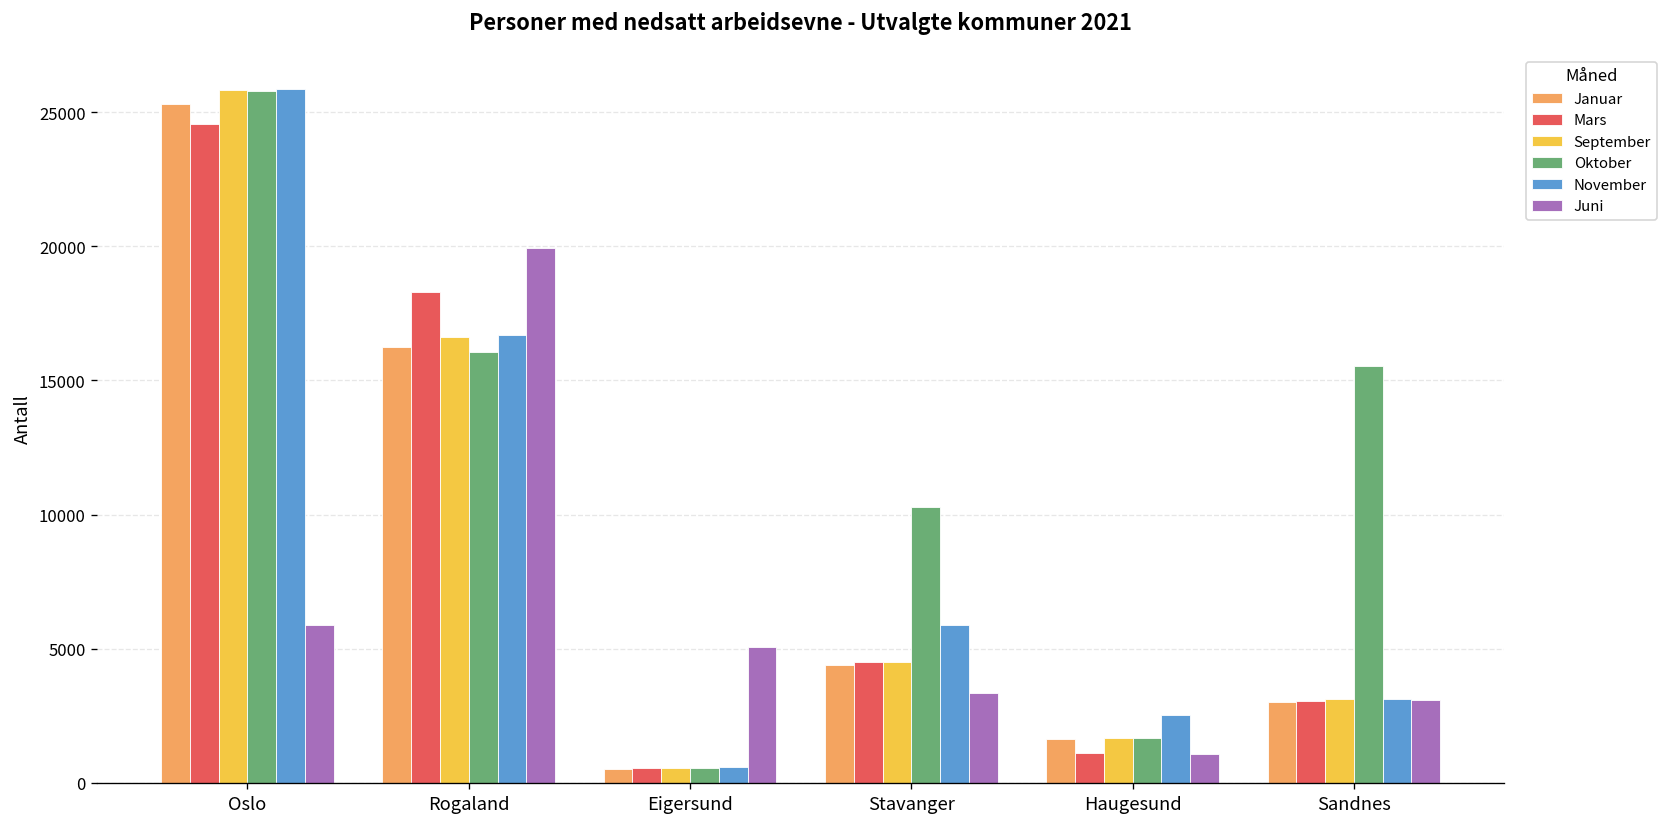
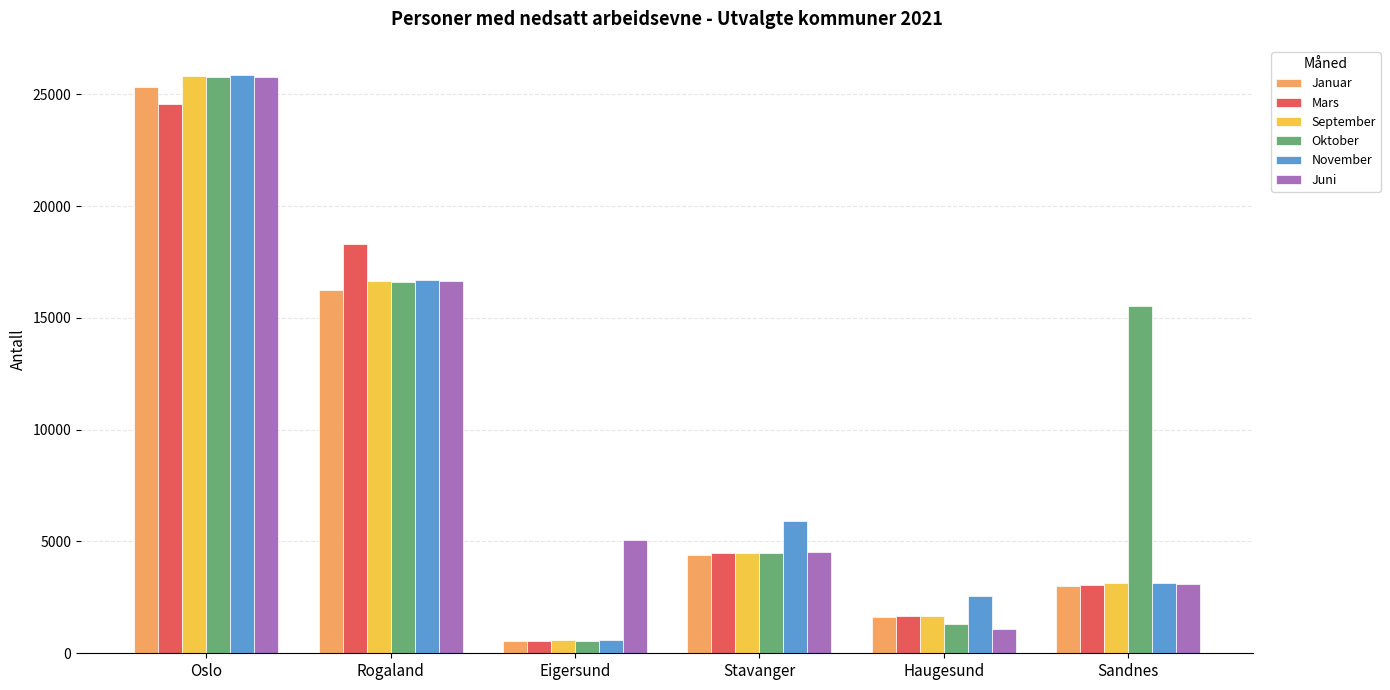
Juni, Oslo: 5900 -> 25800
Oktober, Rogaland: 16000 -> 16600
Juni, Rogaland: 19900 -> 16600
Oktober, Stavanger: 10300 -> 4500
Juni, Stavanger: 3400 -> 4500
Mars, Haugesund: 1100 -> 1700
Oktober, Haugesund: 1700 -> 1300
